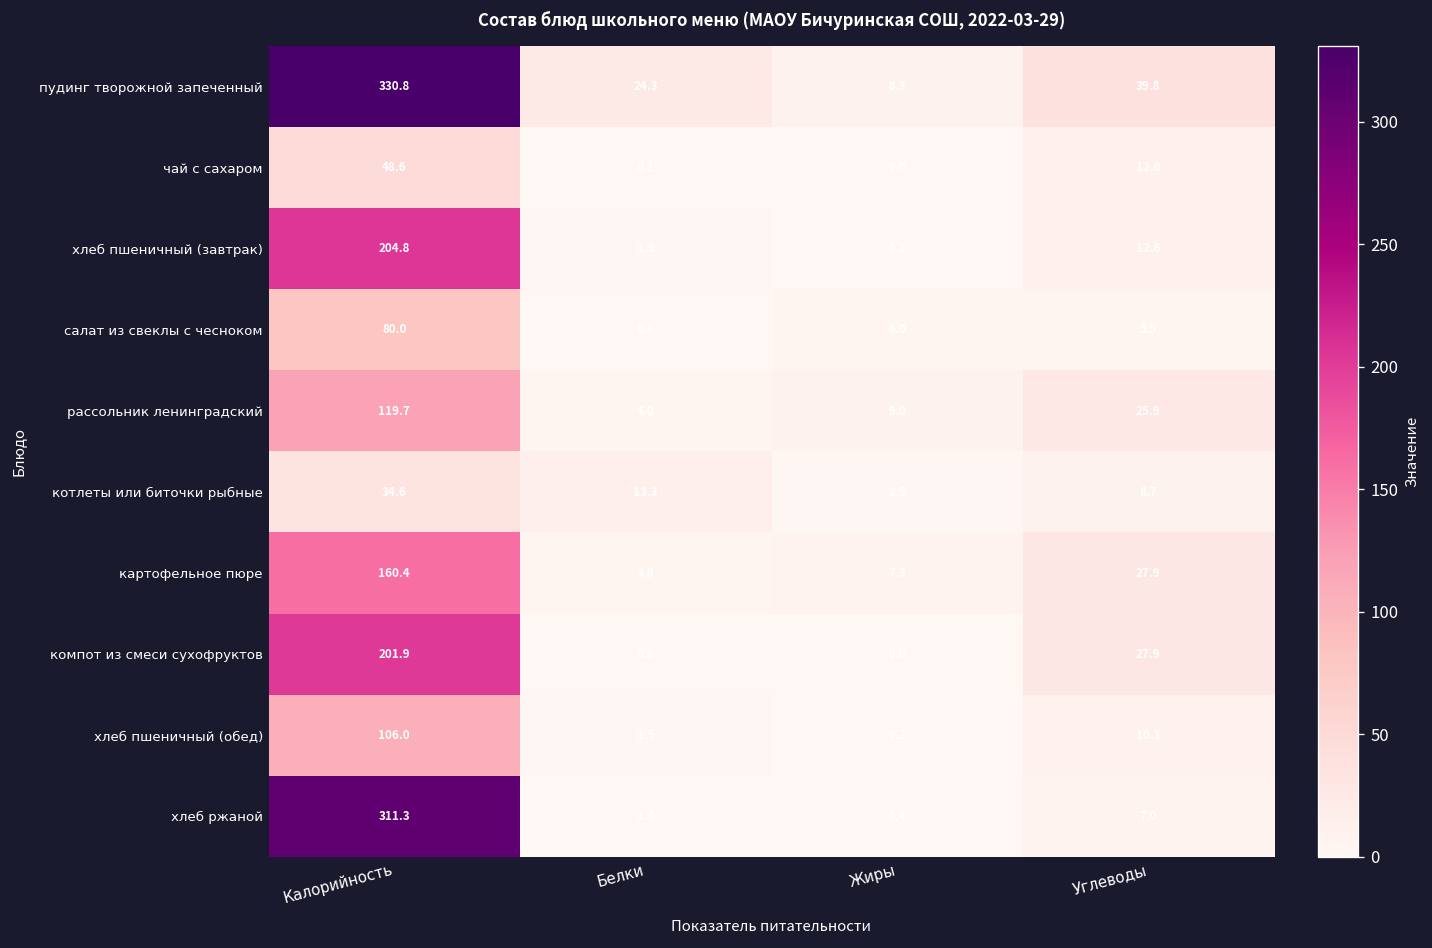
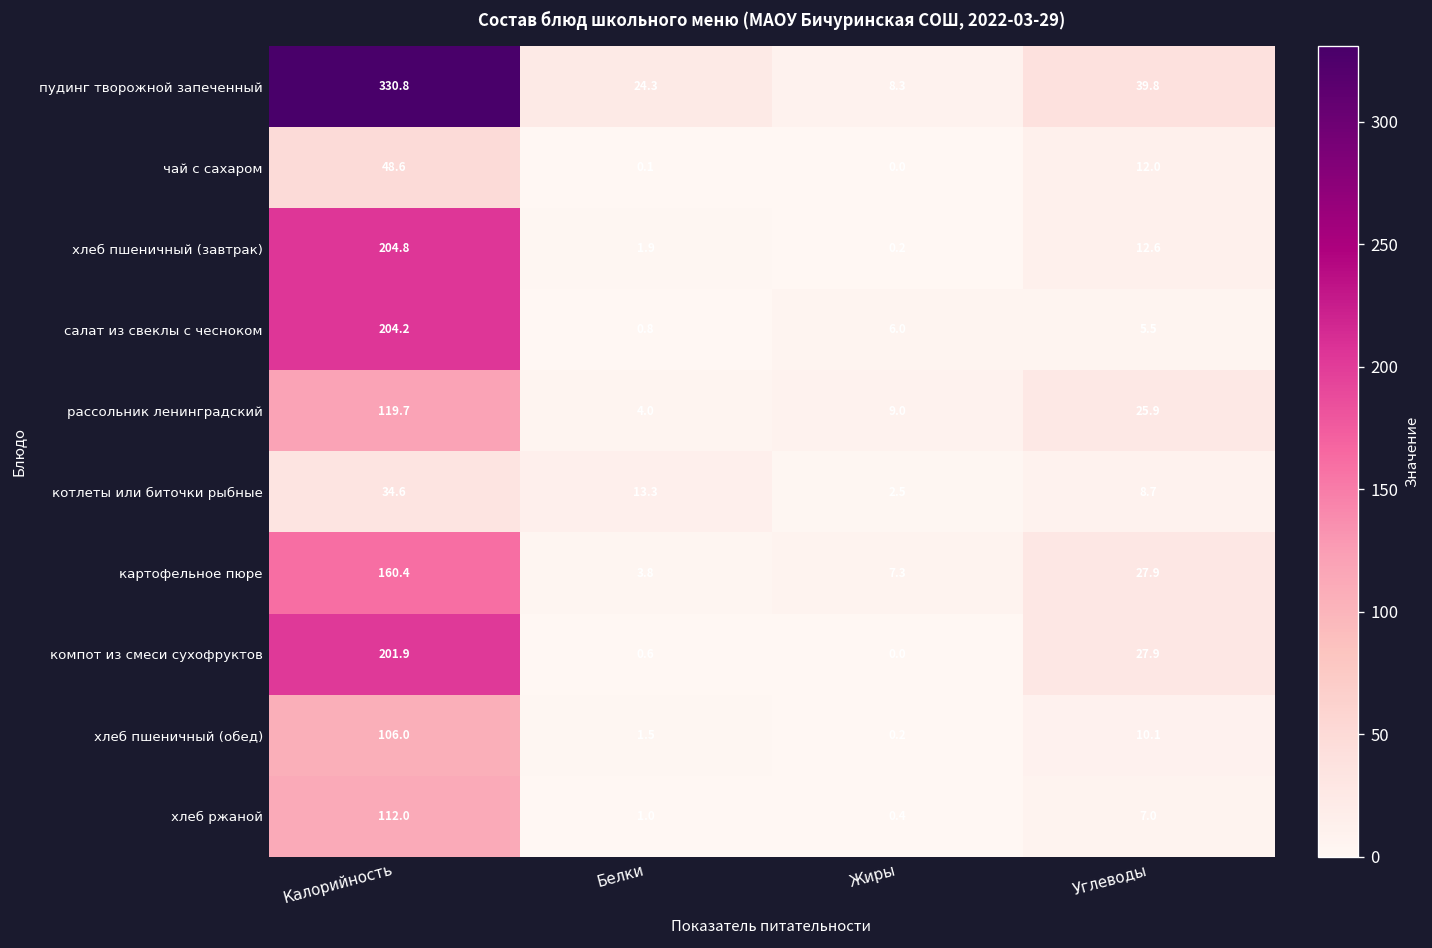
салат из свеклы с чесноком, Калорийность: 80.0 -> 204.2
хлеб ржаной, Калорийность: 311.3 -> 112.0
